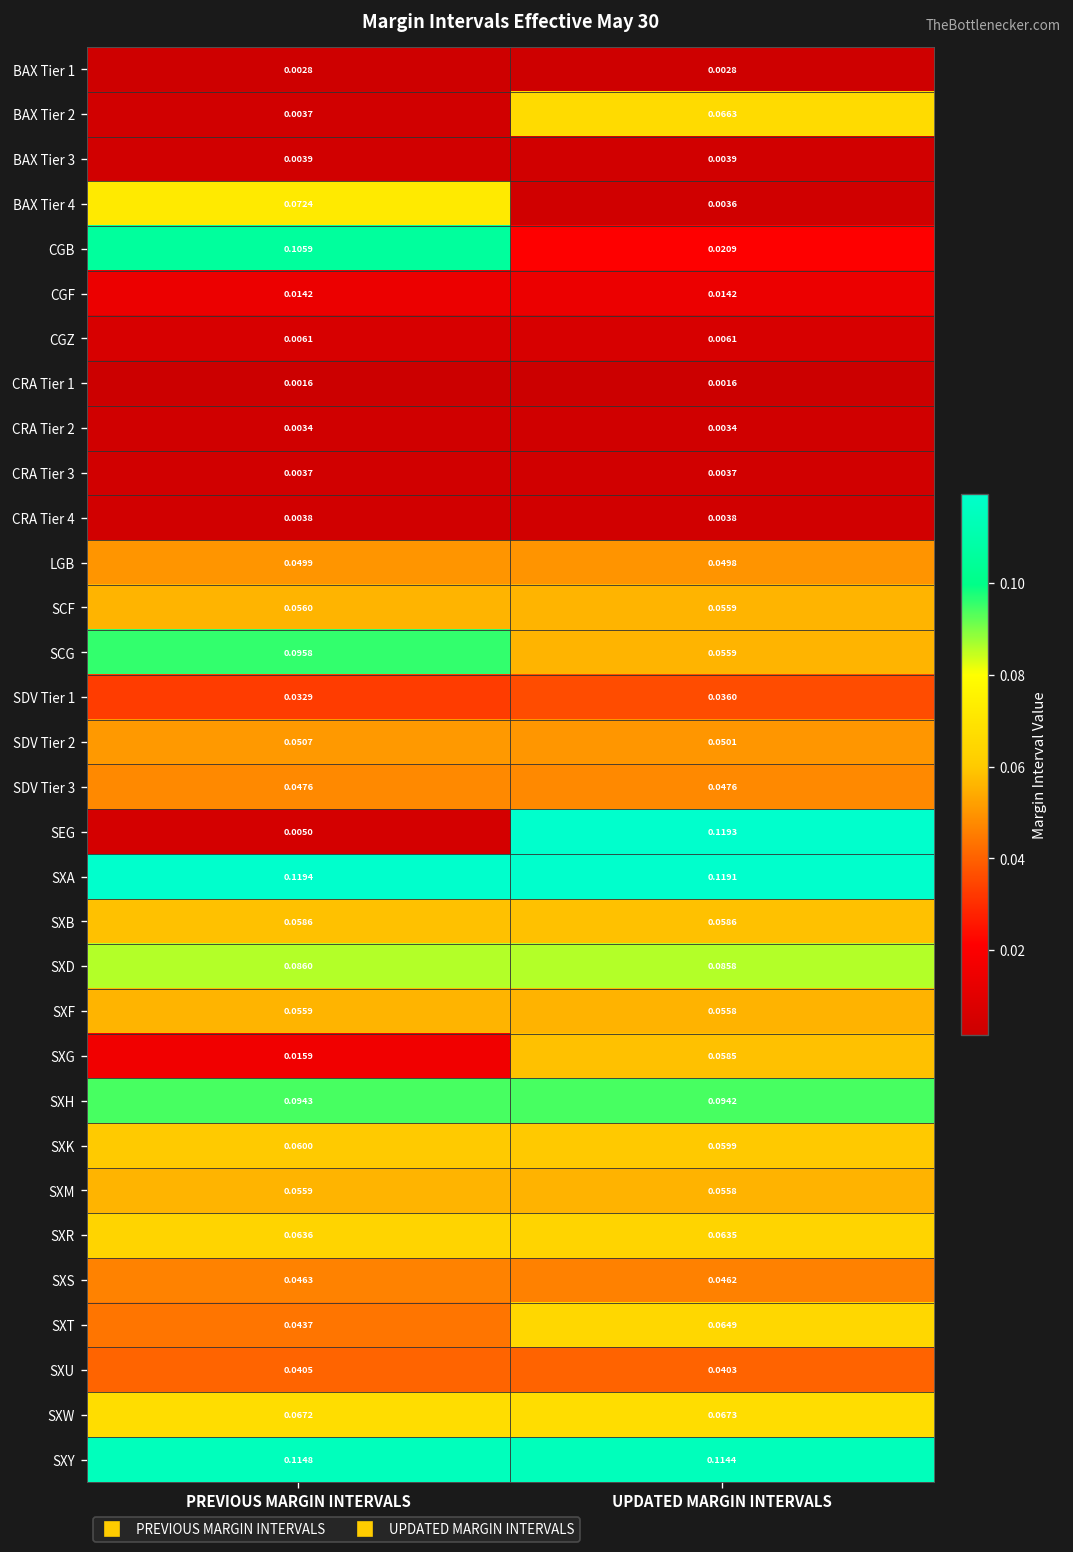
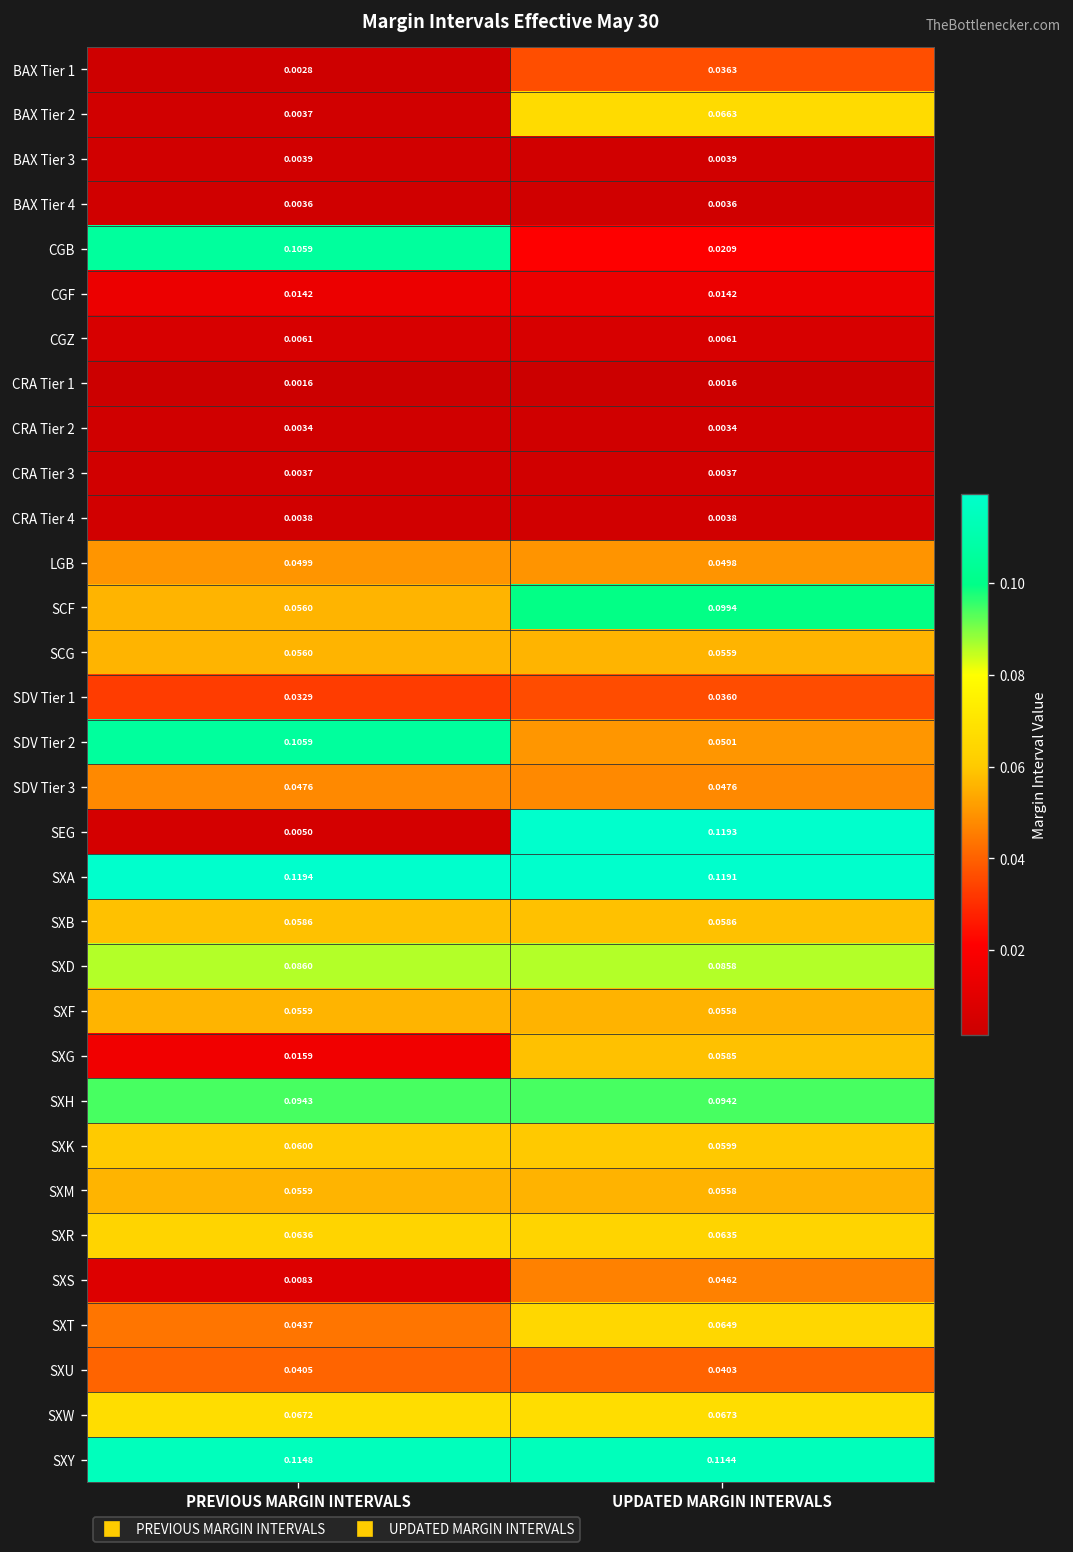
BAX Tier 1, UPDATED MARGIN INTERVALS: 0.0028 -> 0.0363
BAX Tier 4, PREVIOUS MARGIN INTERVALS: 0.0724 -> 0.0036
SCF, UPDATED MARGIN INTERVALS: 0.0559 -> 0.0994
SCG, PREVIOUS MARGIN INTERVALS: 0.0958 -> 0.0560
SDV Tier 2, PREVIOUS MARGIN INTERVALS: 0.0507 -> 0.1059
SXS, PREVIOUS MARGIN INTERVALS: 0.0463 -> 0.0083
